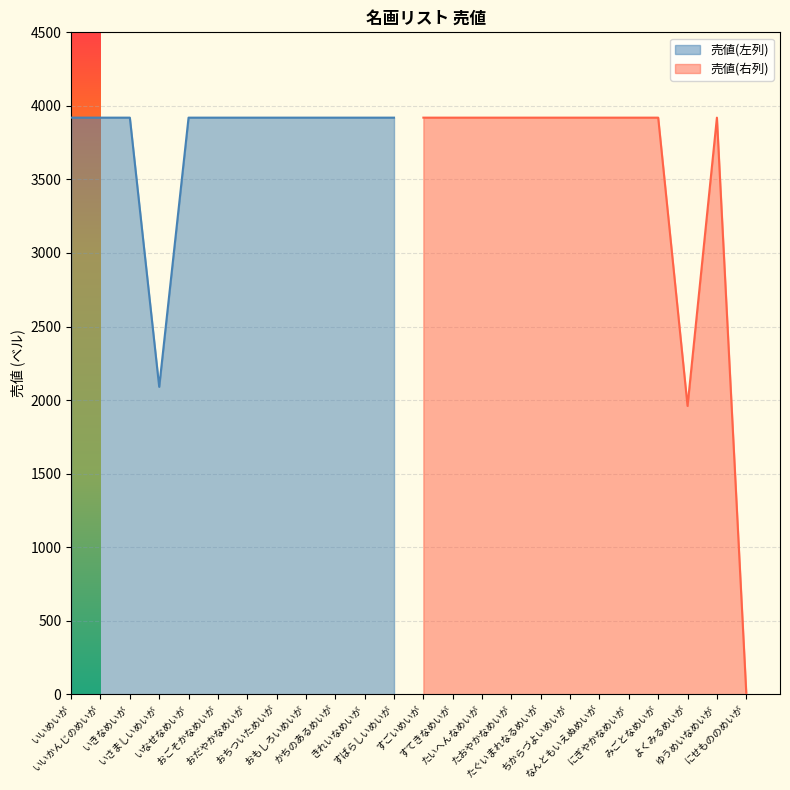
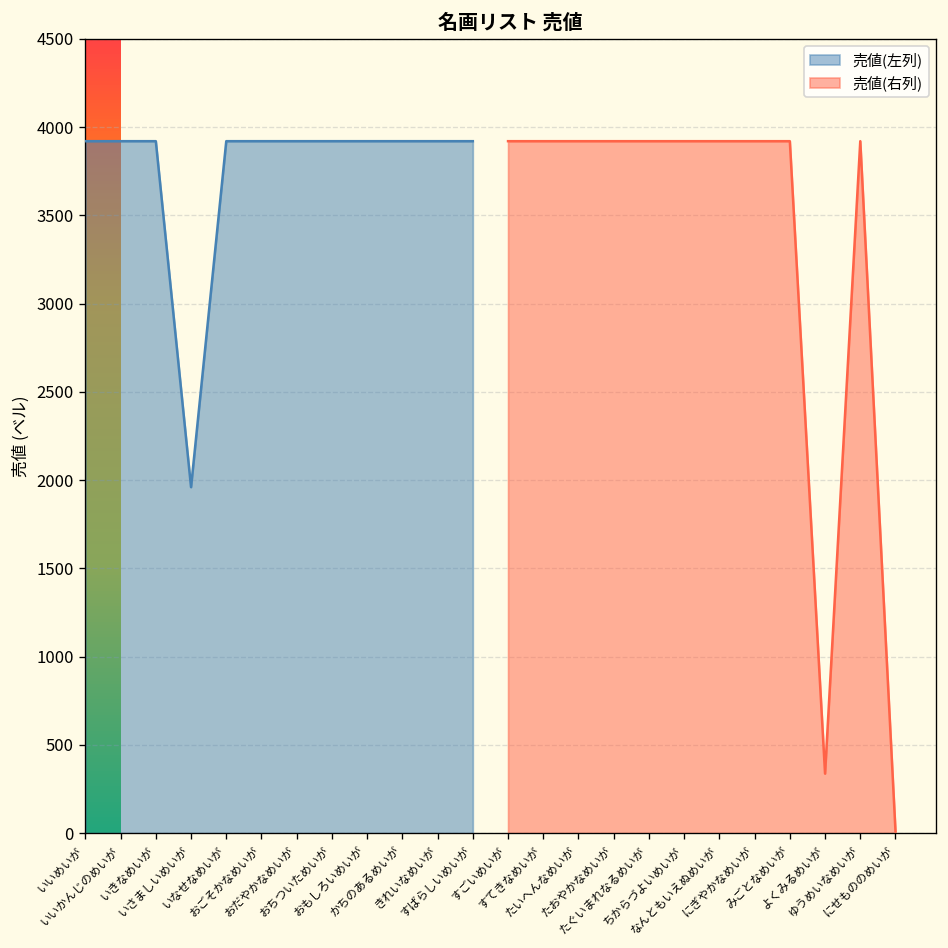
売値(左列), いさましいめいが: 2090 -> 1960
売値(右列), よくみるめいが: 1960 -> 340
